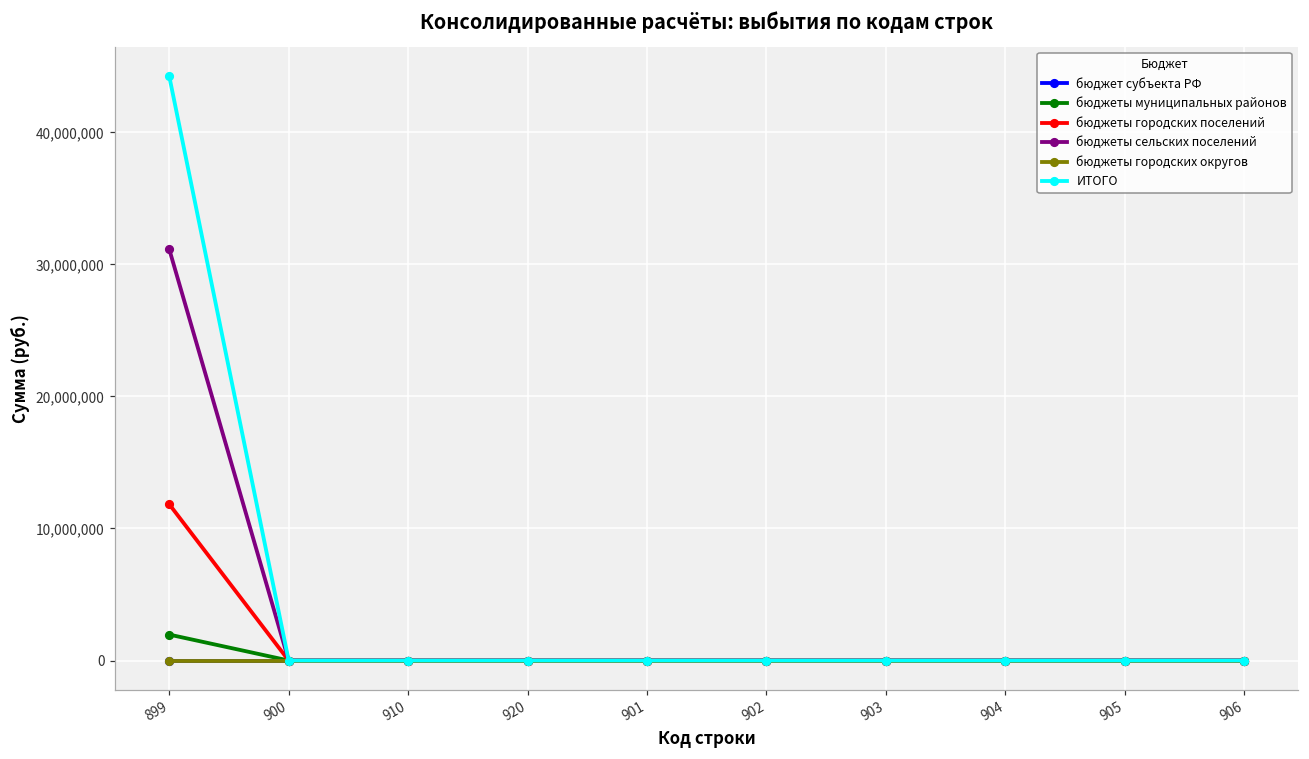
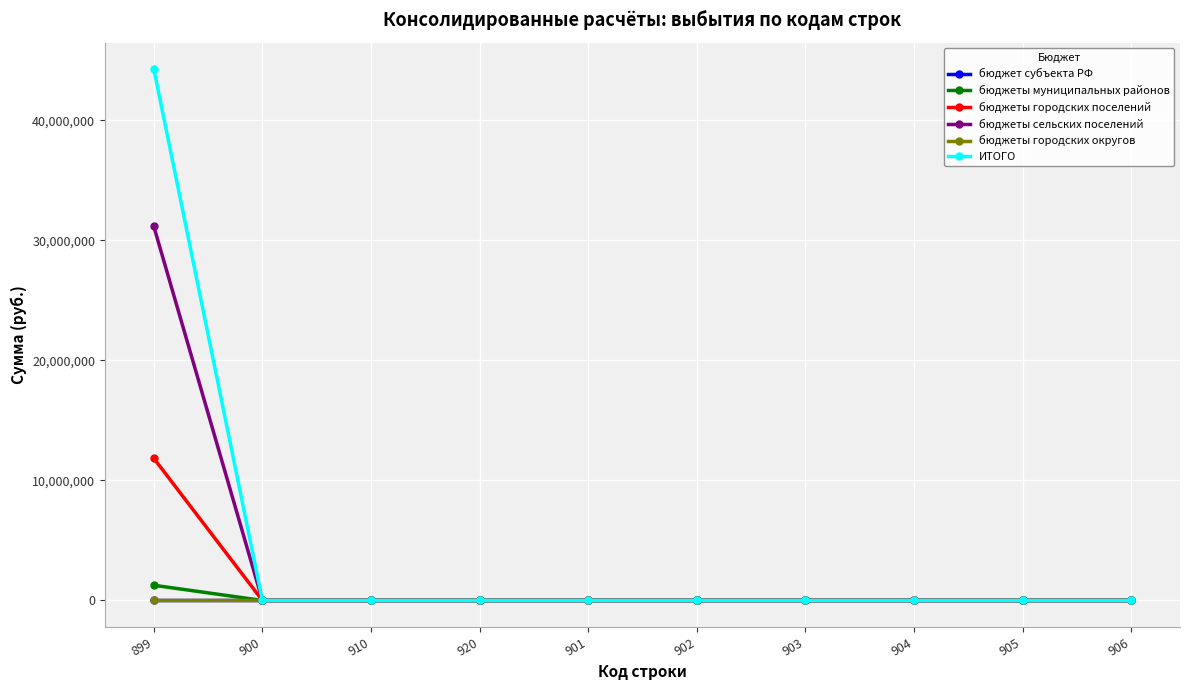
бюджеты муниципальных районов, 899: 2,000,000 -> 1,300,000
